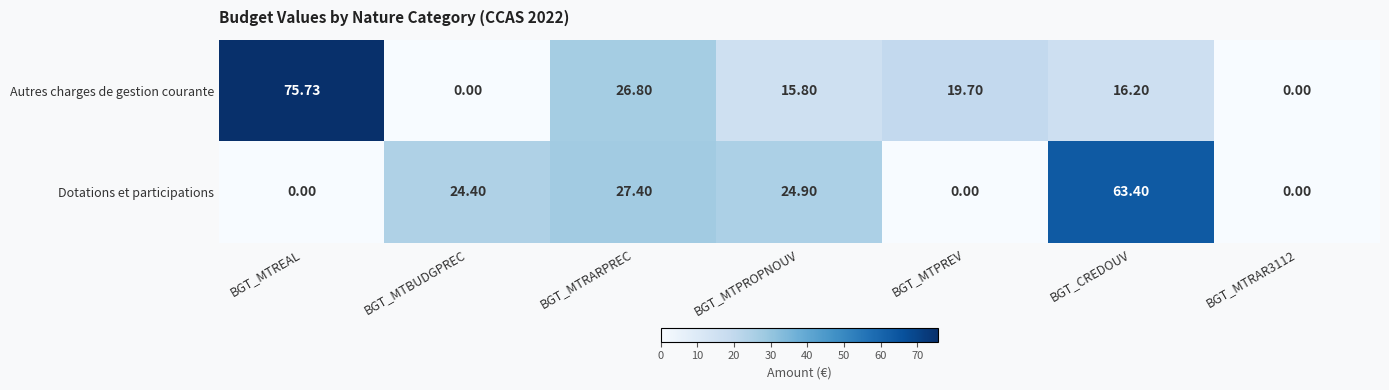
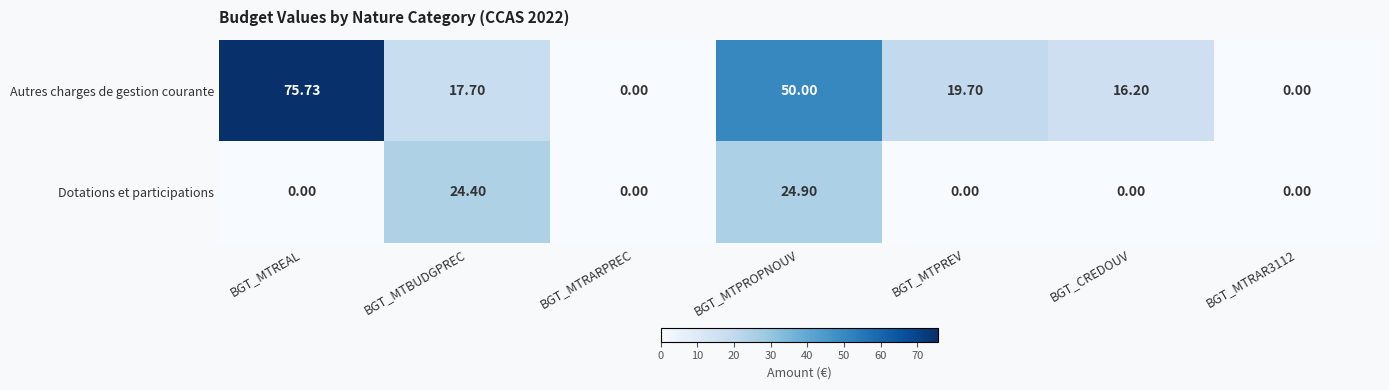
Autres charges de gestion courante, BGT_MTBUDGPREC: 0.00 -> 17.70
Autres charges de gestion courante, BGT_MTRARPREC: 26.80 -> 0.00
Autres charges de gestion courante, BGT_MTPROPNOUV: 15.80 -> 50.00
Dotations et participations, BGT_MTRARPREC: 27.40 -> 0.00
Dotations et participations, BGT_CREDOUV: 63.40 -> 0.00
